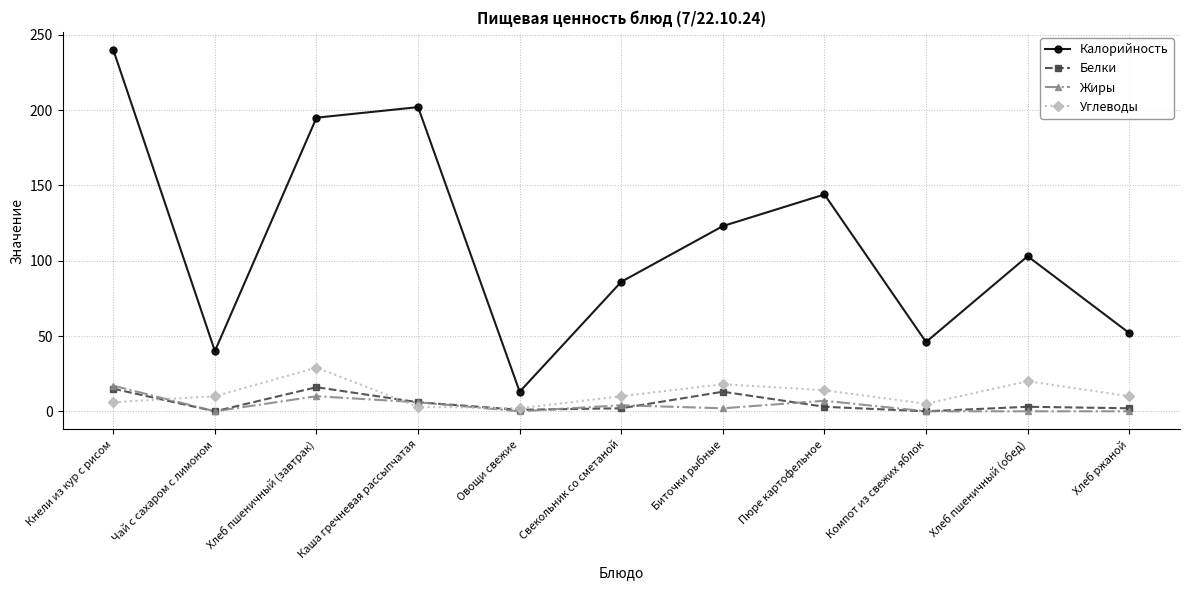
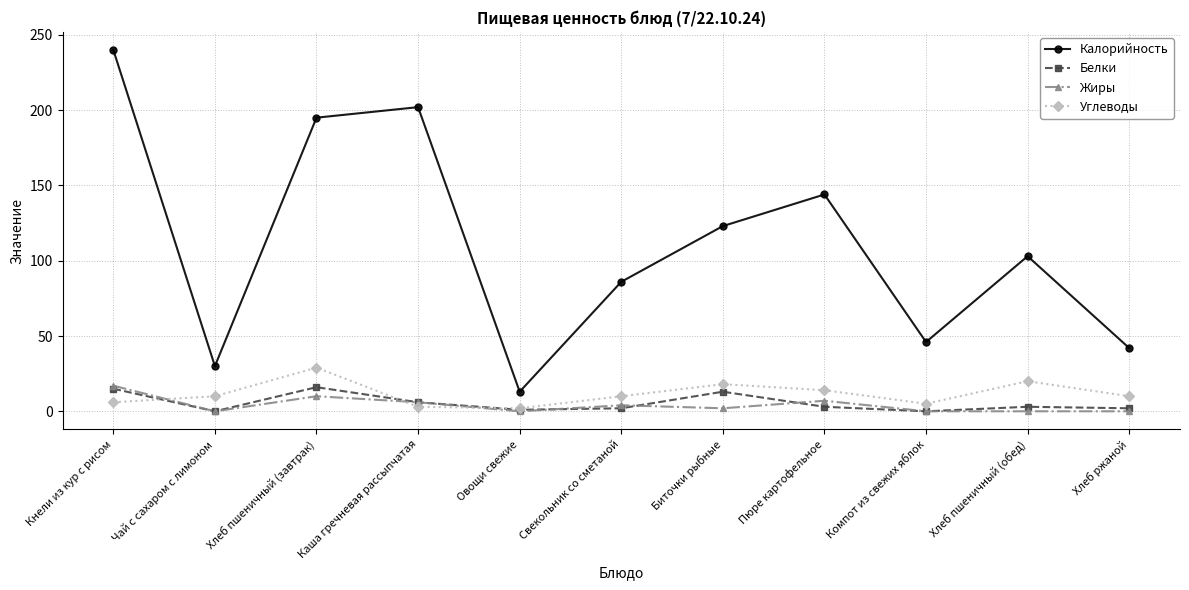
Калорийность, Чай с сахаром с лимоном: 40 -> 30
Калорийность, Хлеб ржаной: 52 -> 42
